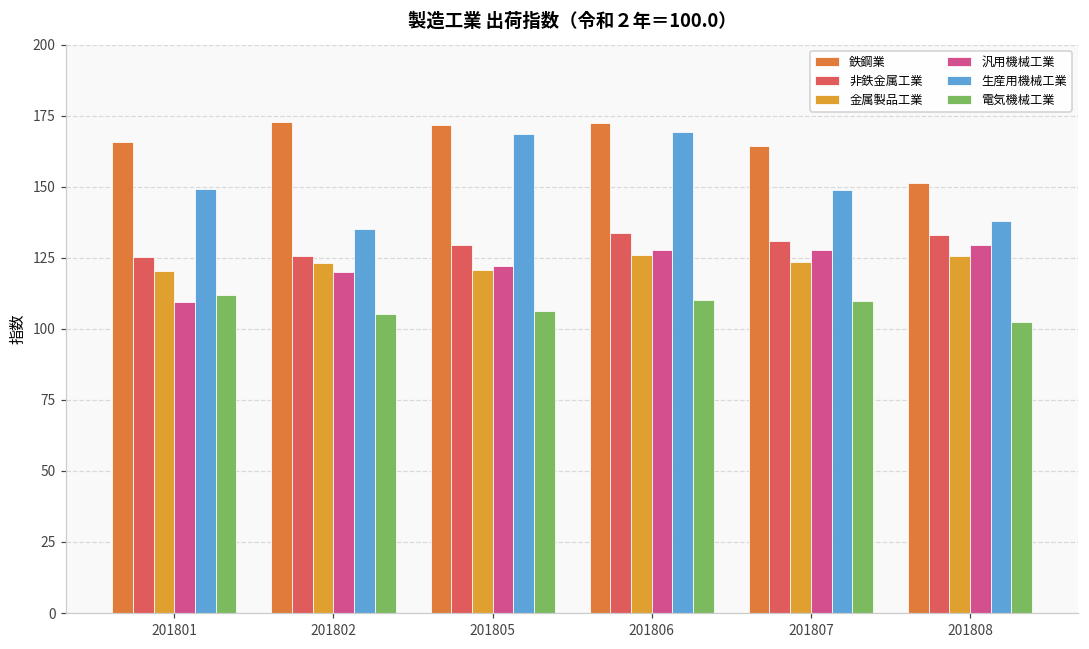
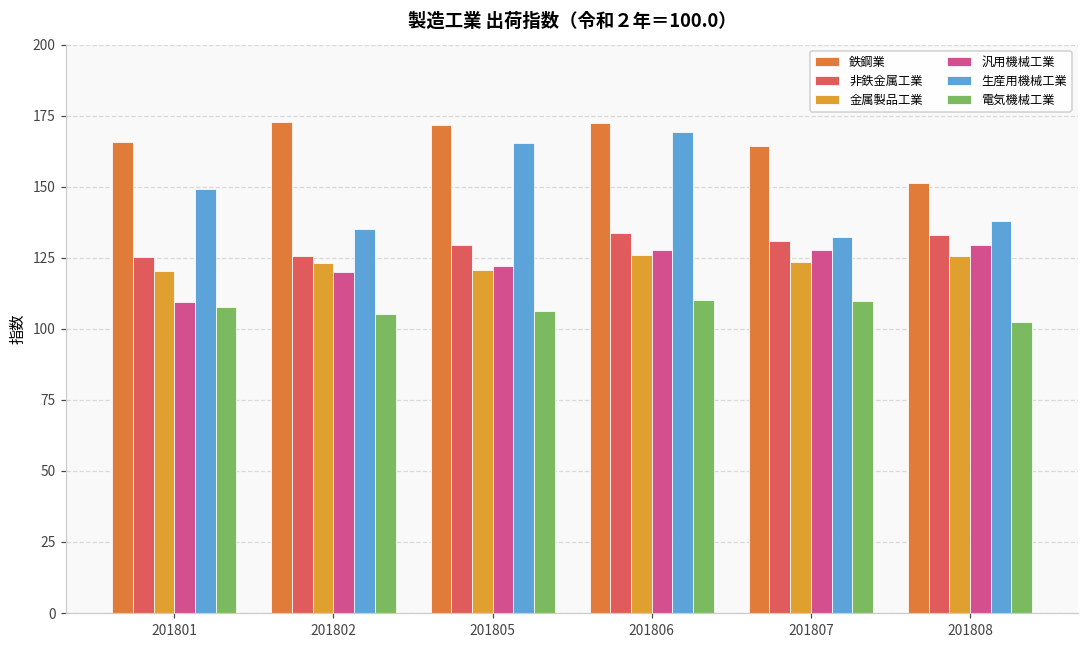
電気機械工業, 201801: 112 -> 108
生産用機械工業, 201805: 169 -> 165
生産用機械工業, 201807: 149 -> 132
